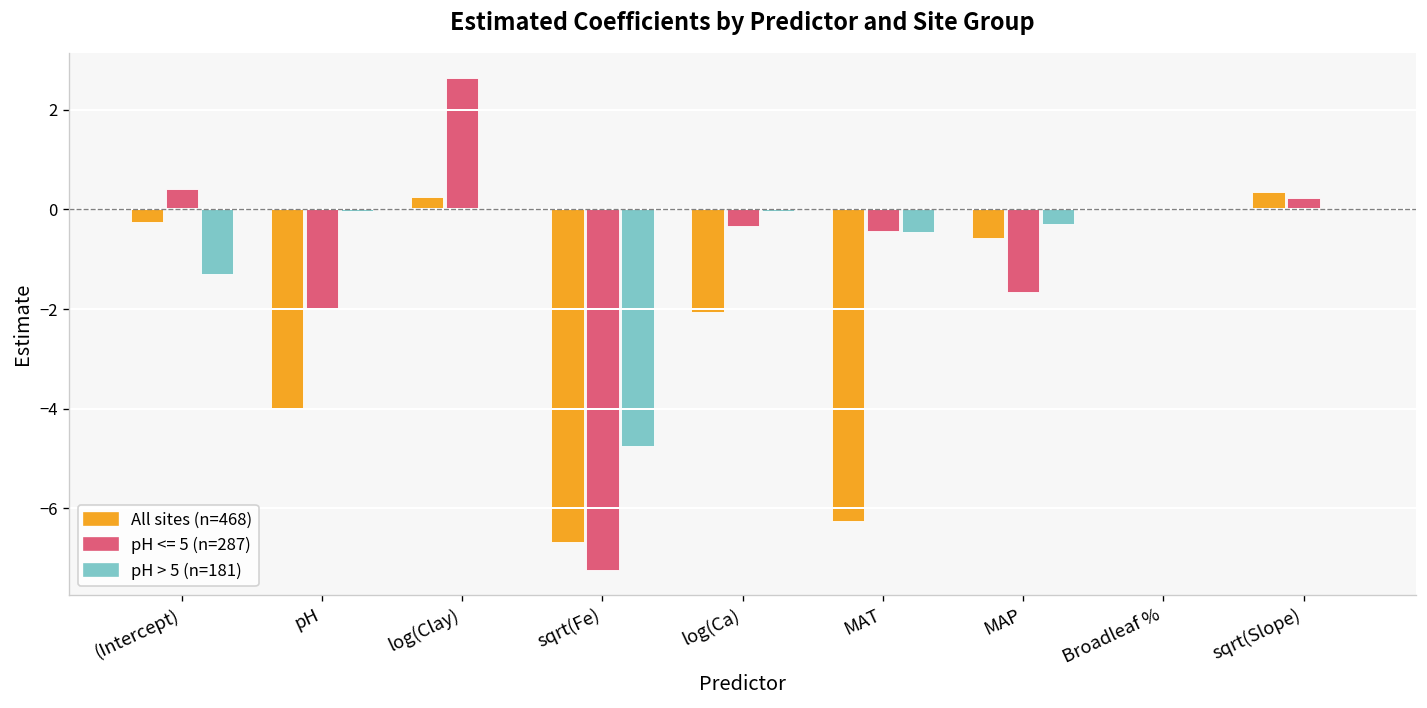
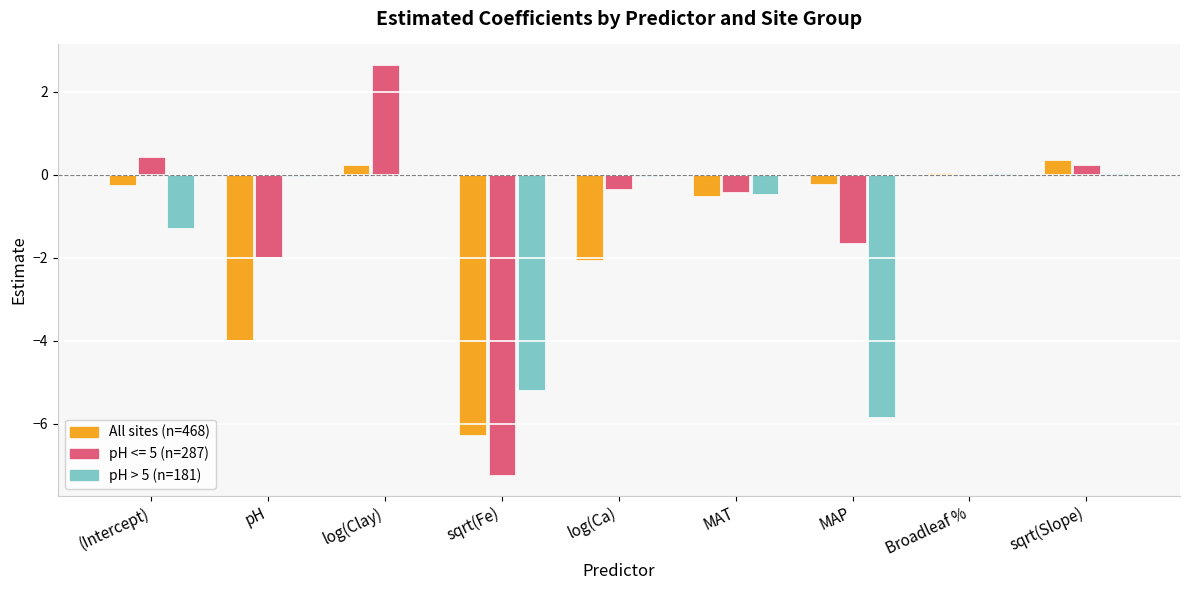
All sites (n=468), sqrt(Fe): -6.7 -> -6.3
pH > 5 (n=181), sqrt(Fe): -4.7 -> -5.2
All sites (n=468), MAT: -6.3 -> -0.5
All sites (n=468), MAP: -0.6 -> -0.2
pH > 5 (n=181), MAP: -0.3 -> -5.8
